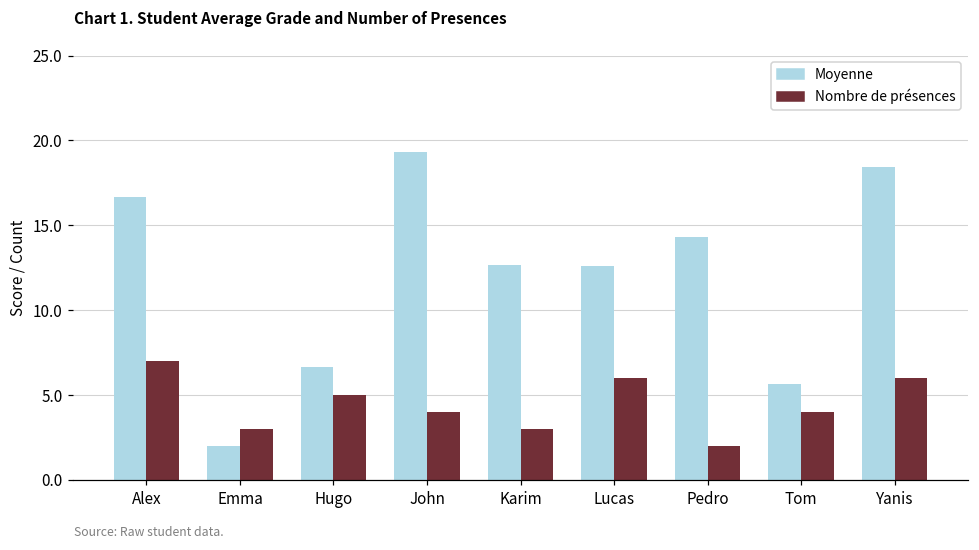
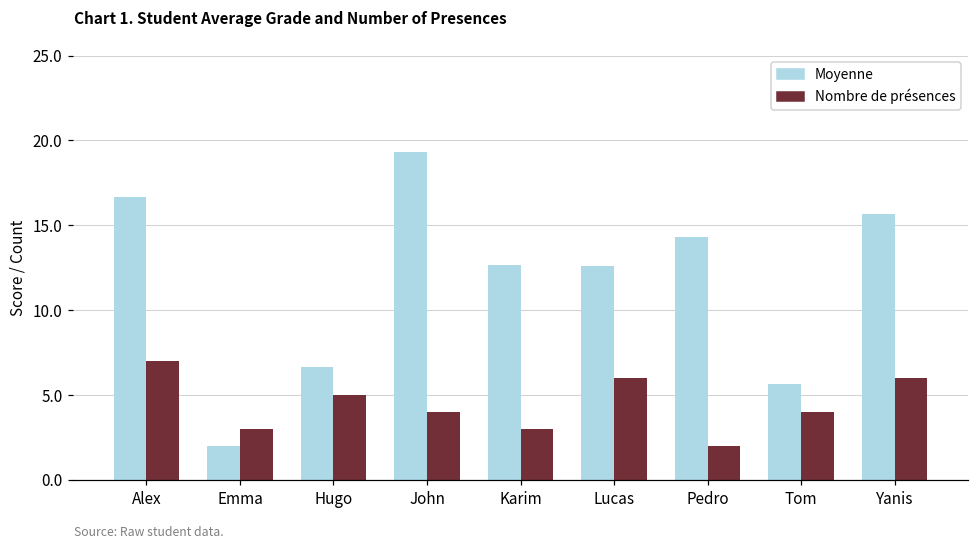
Moyenne, Yanis: 18.4 -> 15.7
